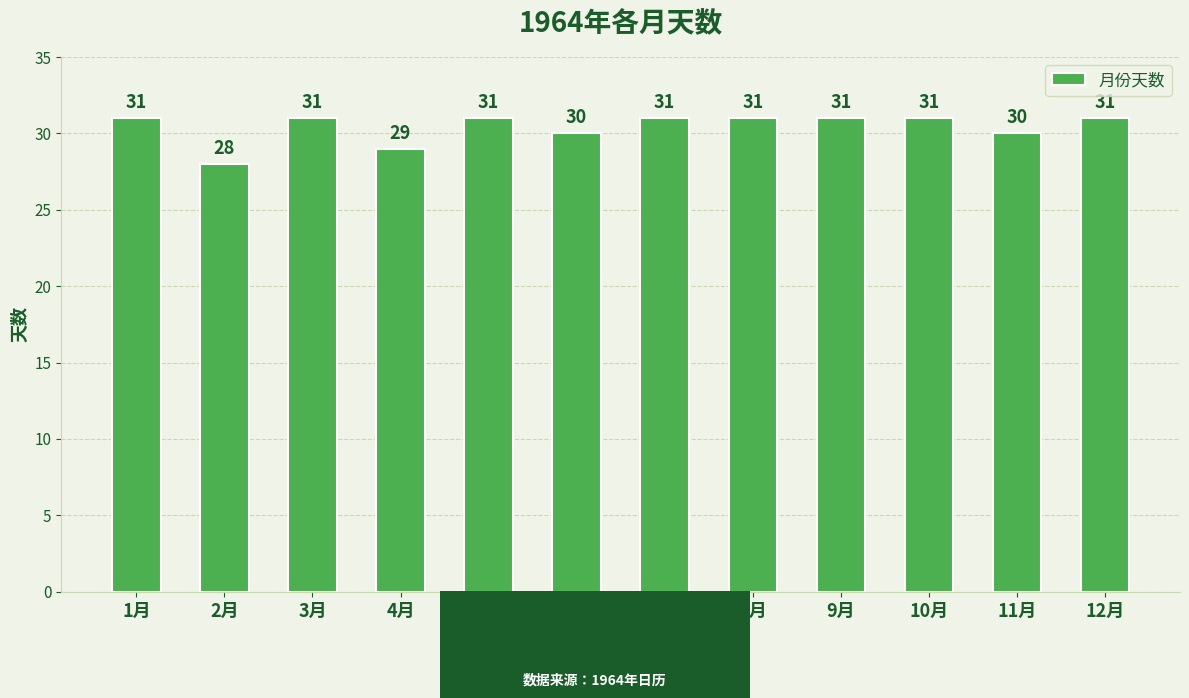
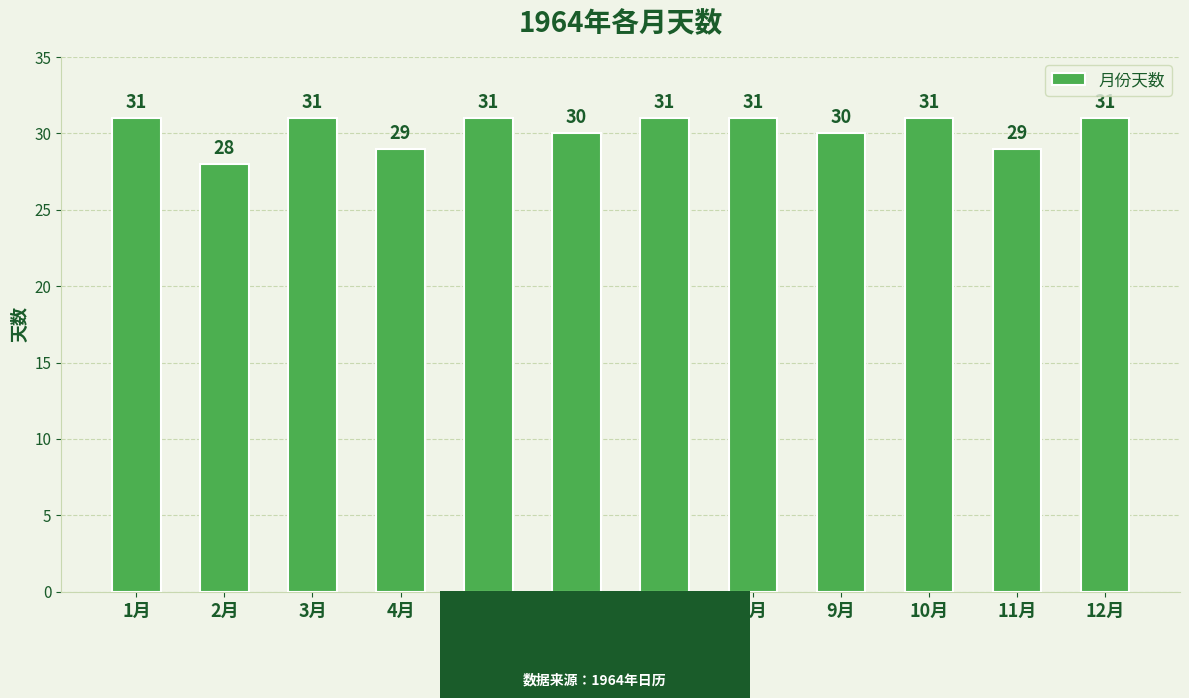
9月: 31 -> 30
11月: 30 -> 29
